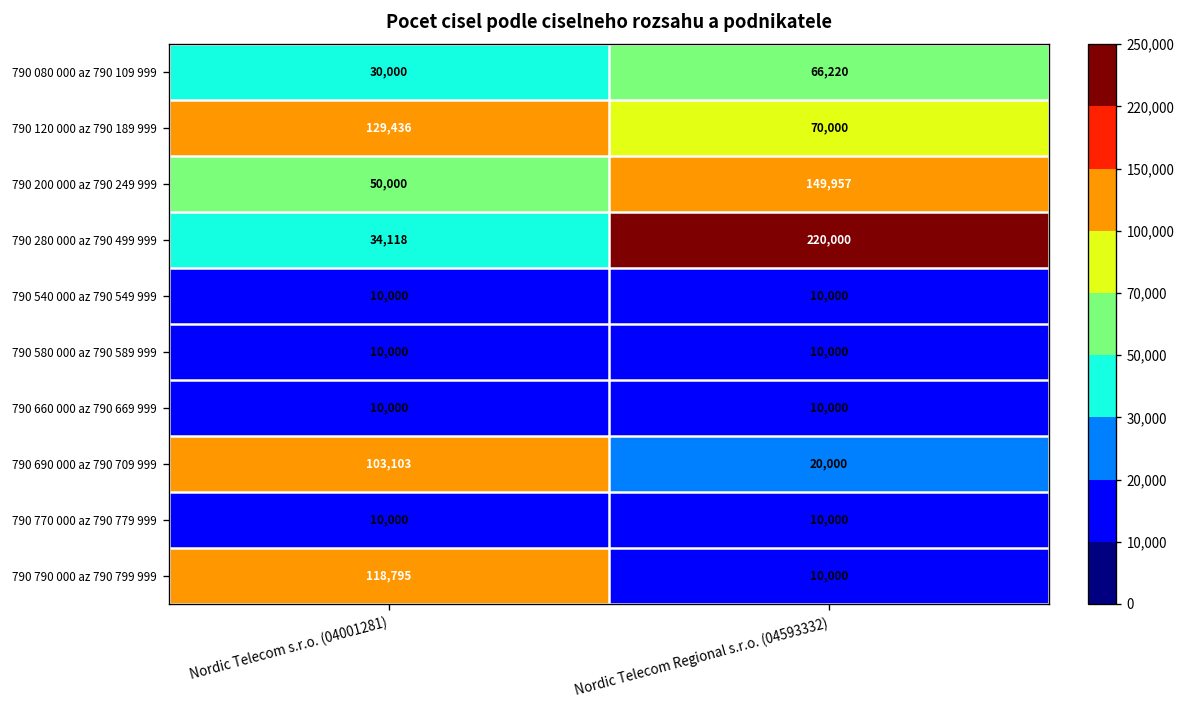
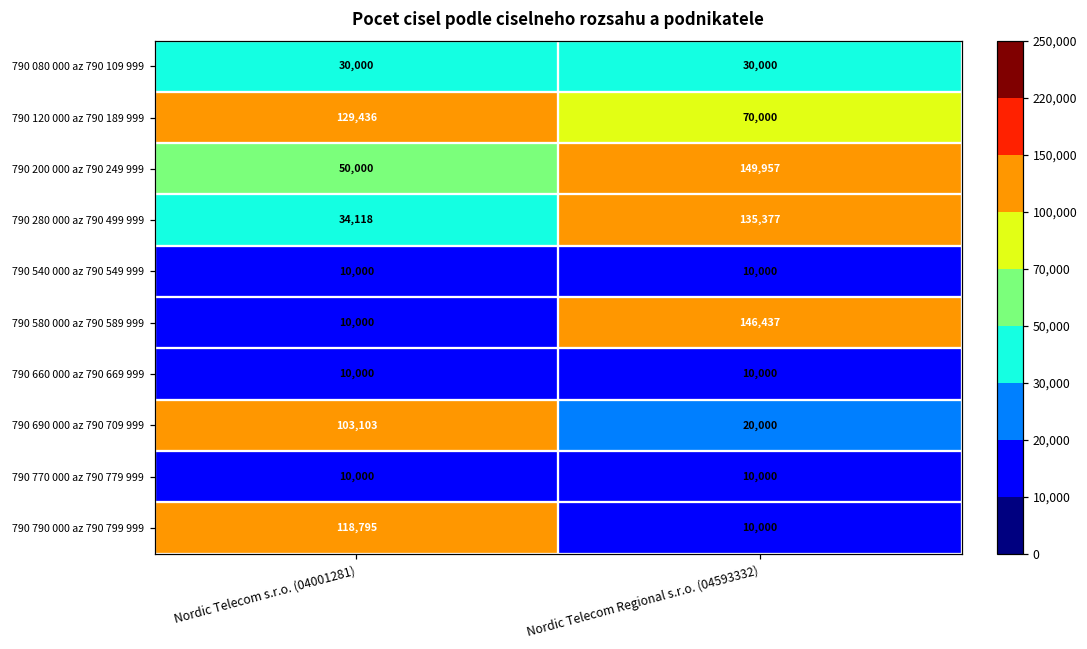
790 080 000 az 790 109 999, Nordic Telecom Regional s.r.o. (04593332): 66,220 -> 30,000
790 280 000 az 790 499 999, Nordic Telecom Regional s.r.o. (04593332): 220,000 -> 135,377
790 580 000 az 790 589 999, Nordic Telecom Regional s.r.o. (04593332): 10,000 -> 146,437
